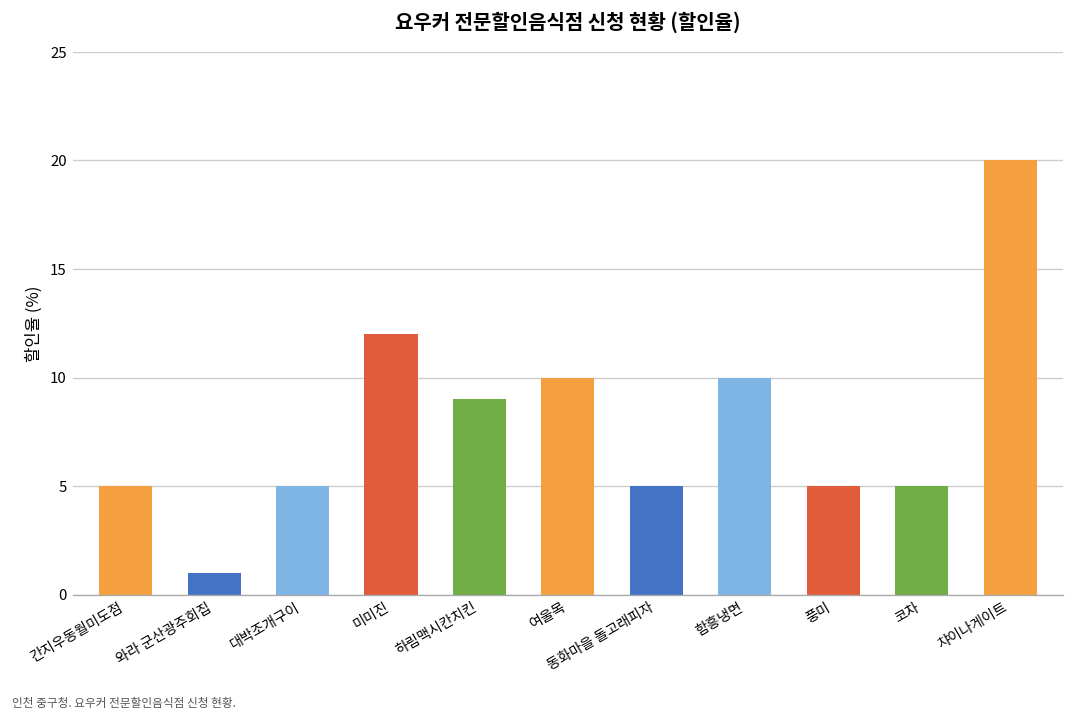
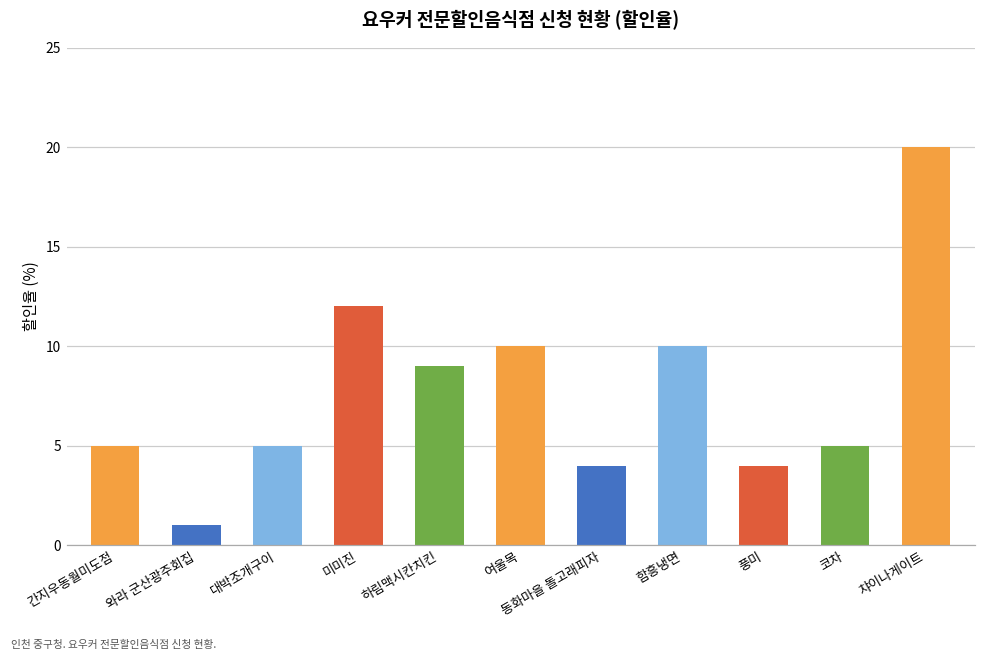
동화마을 돌고래피자: 5 -> 4
풍미: 5 -> 4
